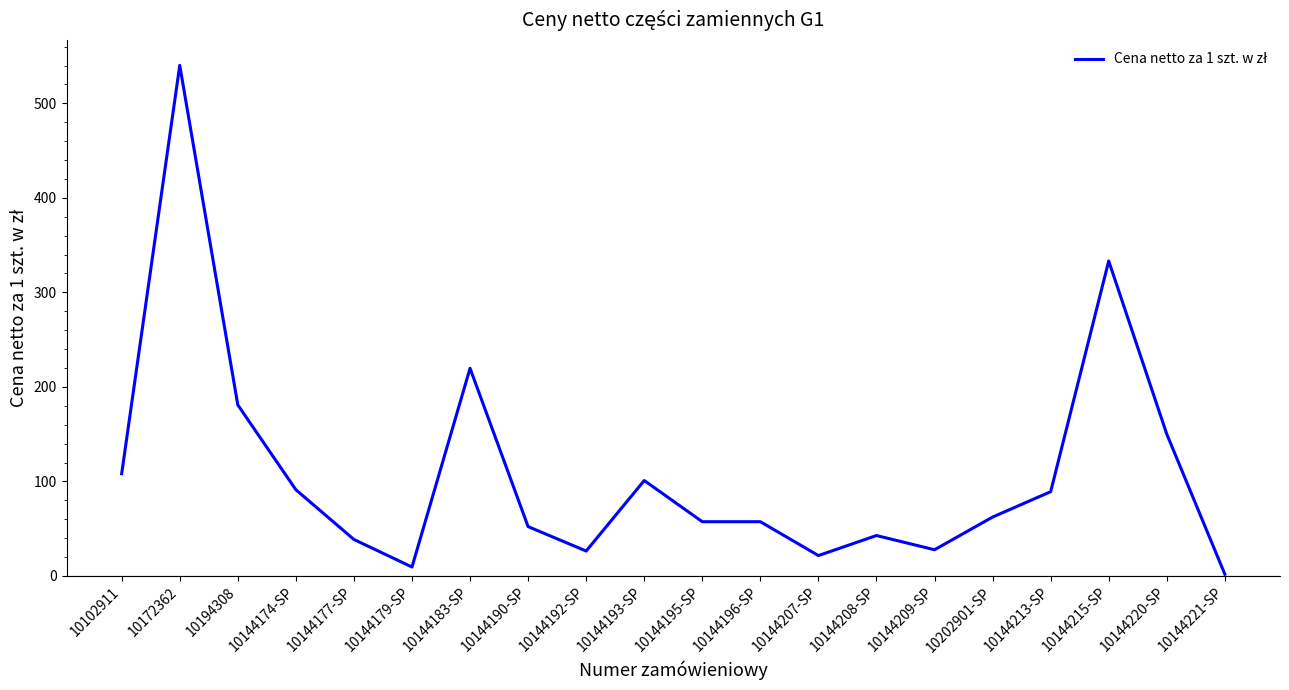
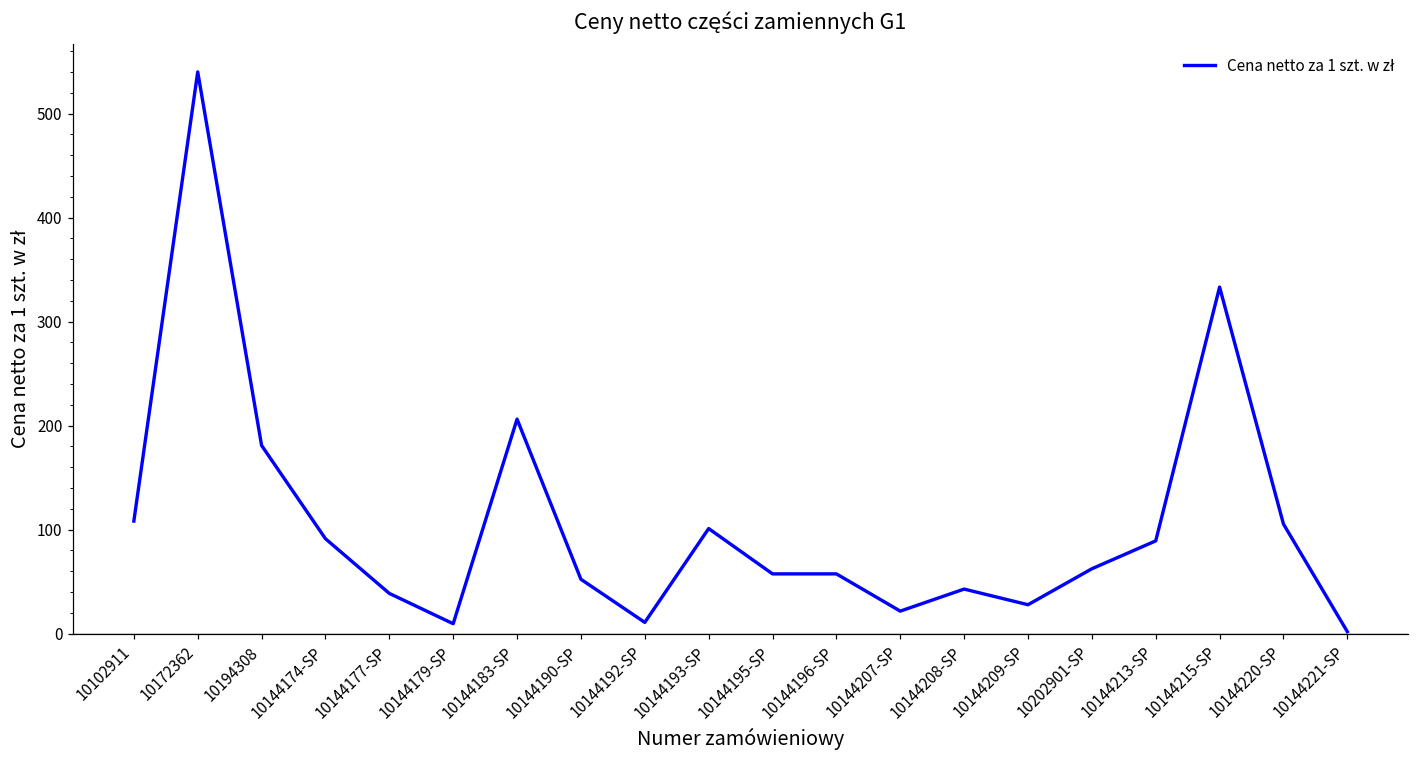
10144183-SP: 220 -> 210
10144192-SP: 30 -> 10
10144220-SP: 150 -> 110
